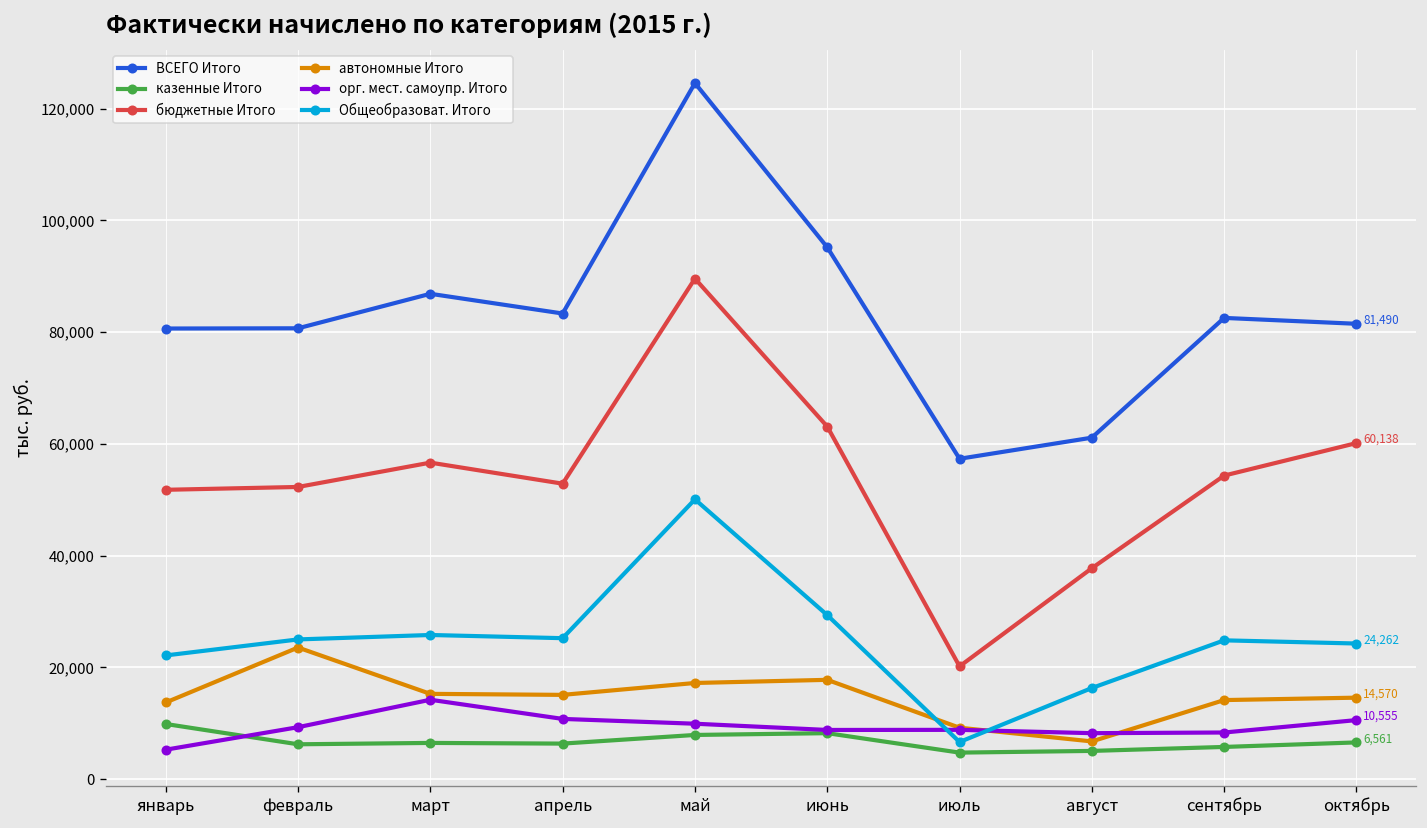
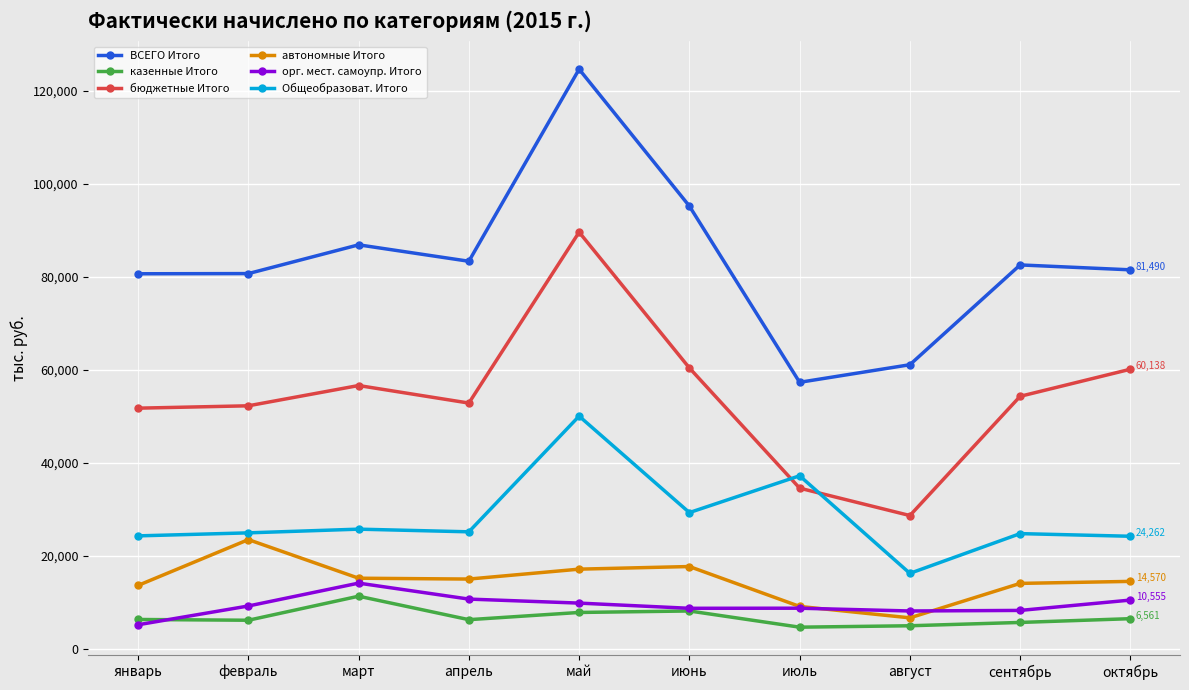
казенные Итого, январь: 10,000 -> 6,000
Общеобразоват. Итого, январь: 22,000 -> 24,000
казенные Итого, март: 6,000 -> 11,000
бюджетные Итого, июнь: 63,000 -> 60,000
бюджетные Итого, июль: 20,000 -> 35,000
Общеобразоват. Итого, июль: 7,000 -> 37,000
бюджетные Итого, август: 38,000 -> 29,000
